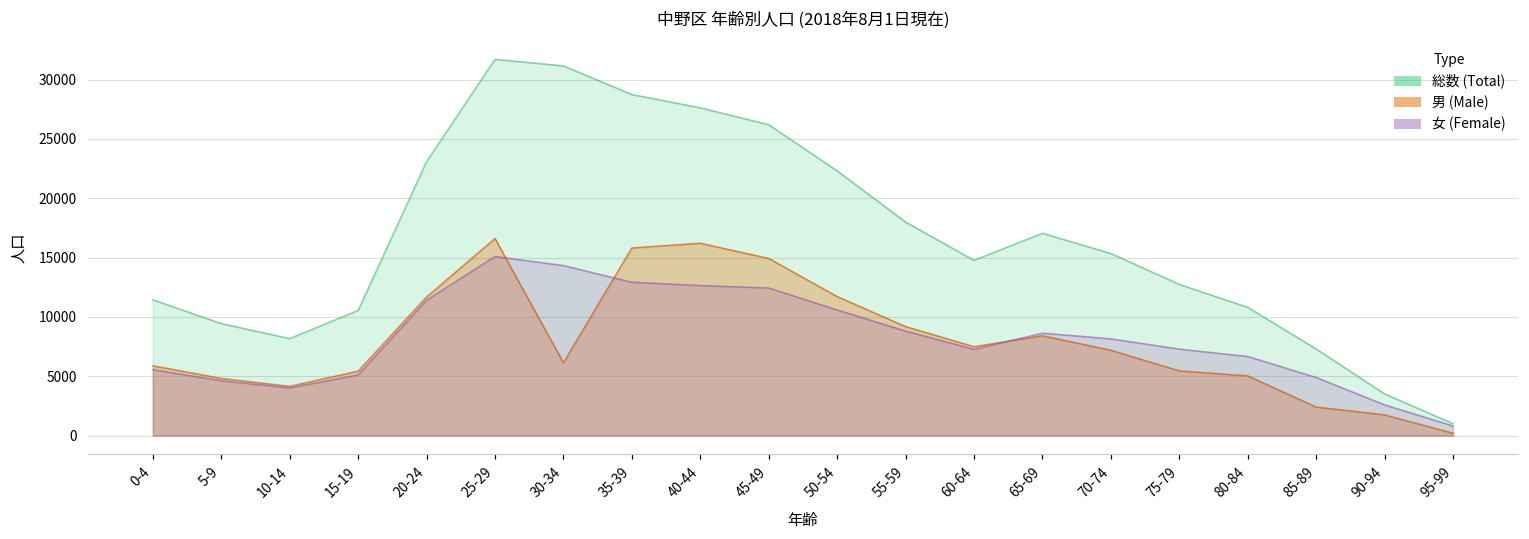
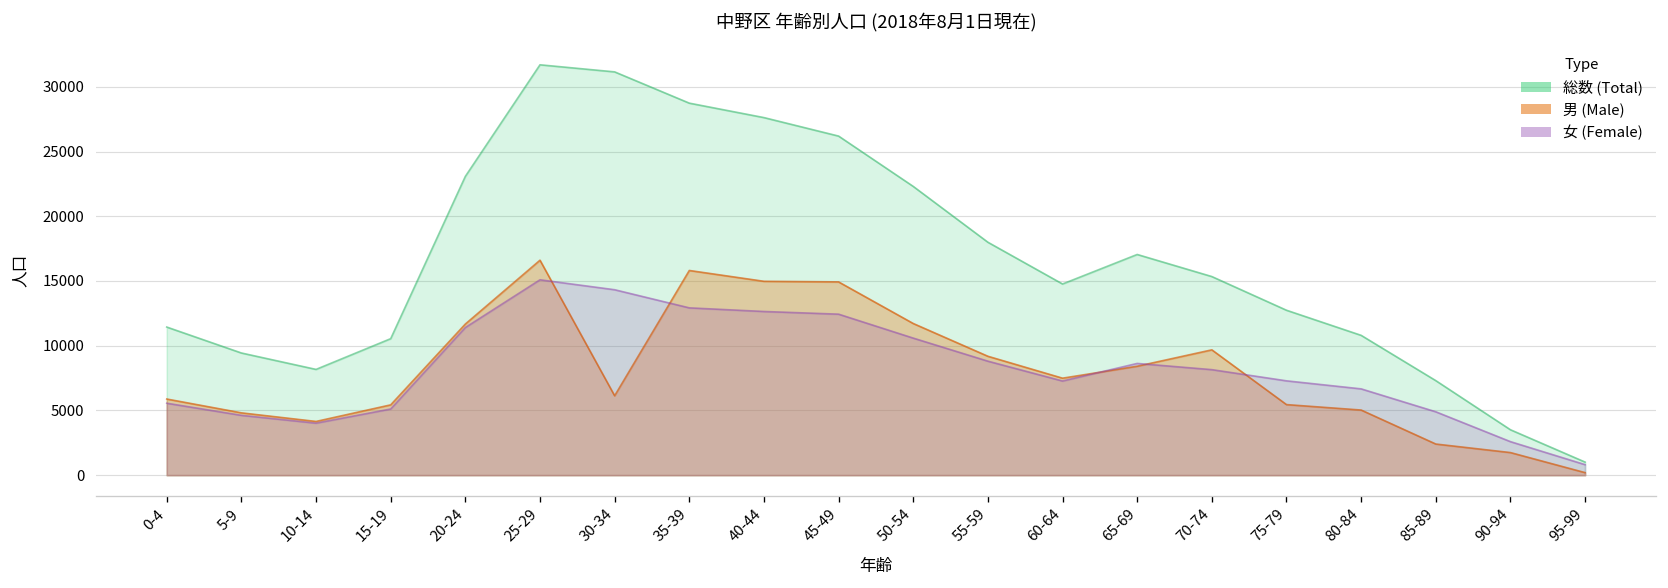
男 (Male), 40-44: 16200 -> 15000
男 (Male), 70-74: 7200 -> 9700
